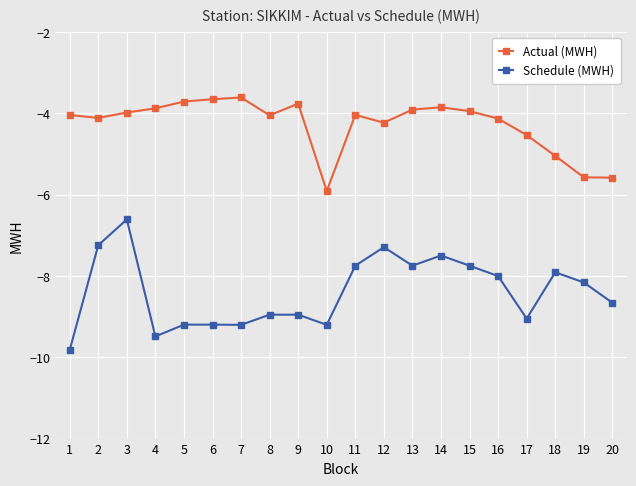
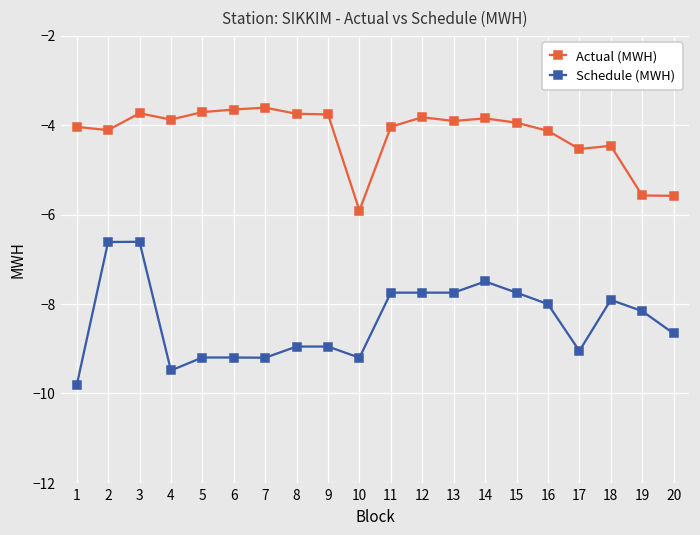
Schedule (MWH), 2: -7.2 -> -6.6
Actual (MWH), 3: -4.0 -> -3.7
Actual (MWH), 8: -4.0 -> -3.7
Actual (MWH), 12: -4.2 -> -3.8
Schedule (MWH), 12: -7.3 -> -7.7
Actual (MWH), 18: -5.0 -> -4.5
